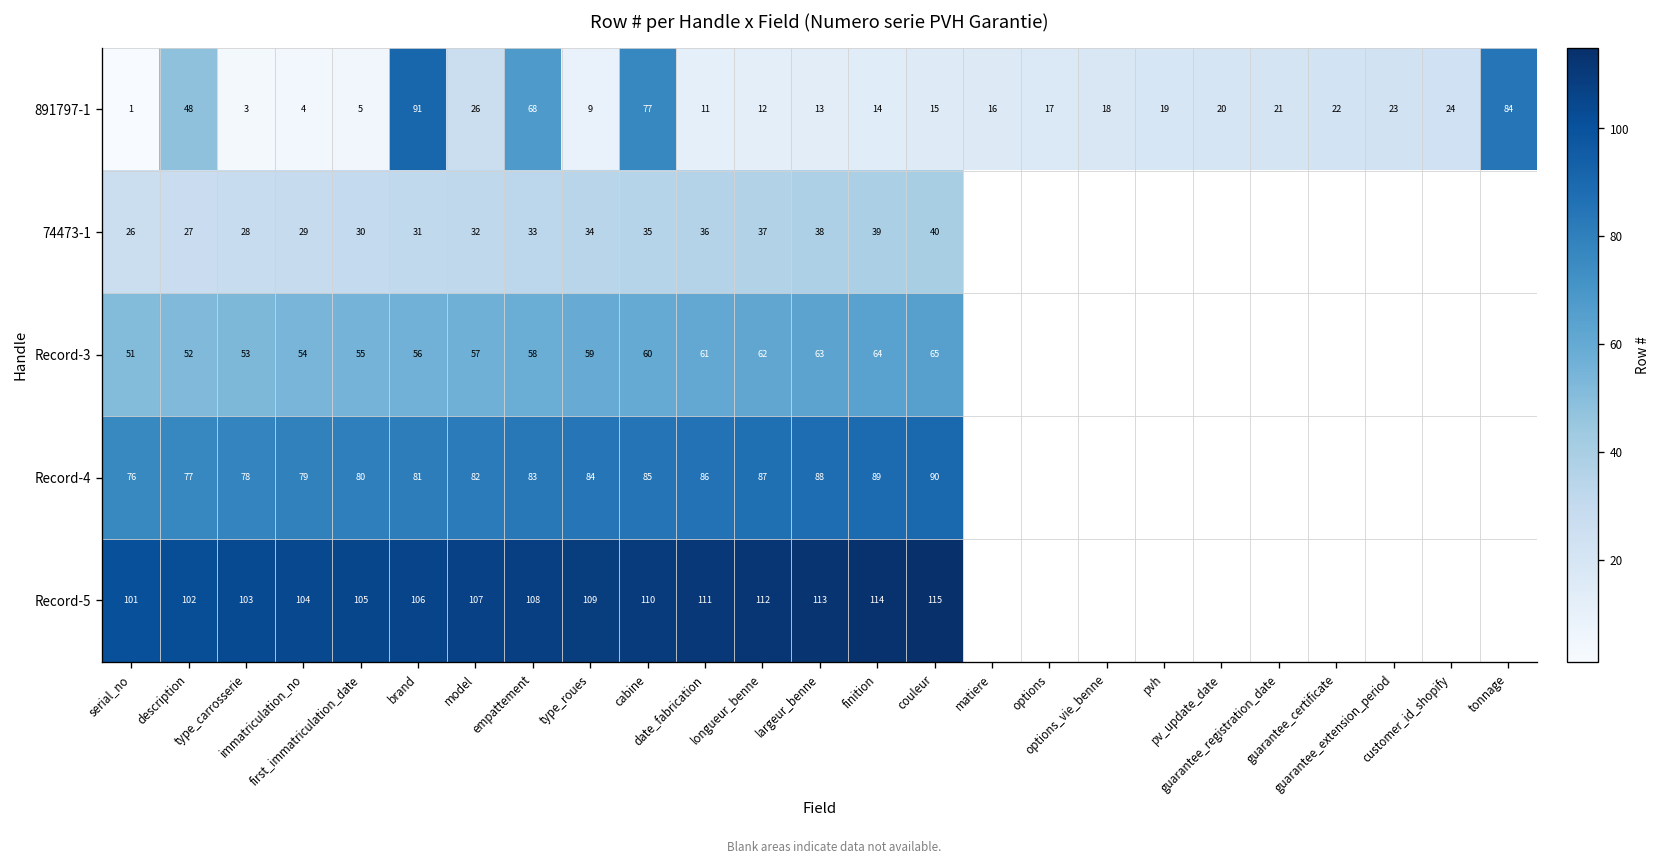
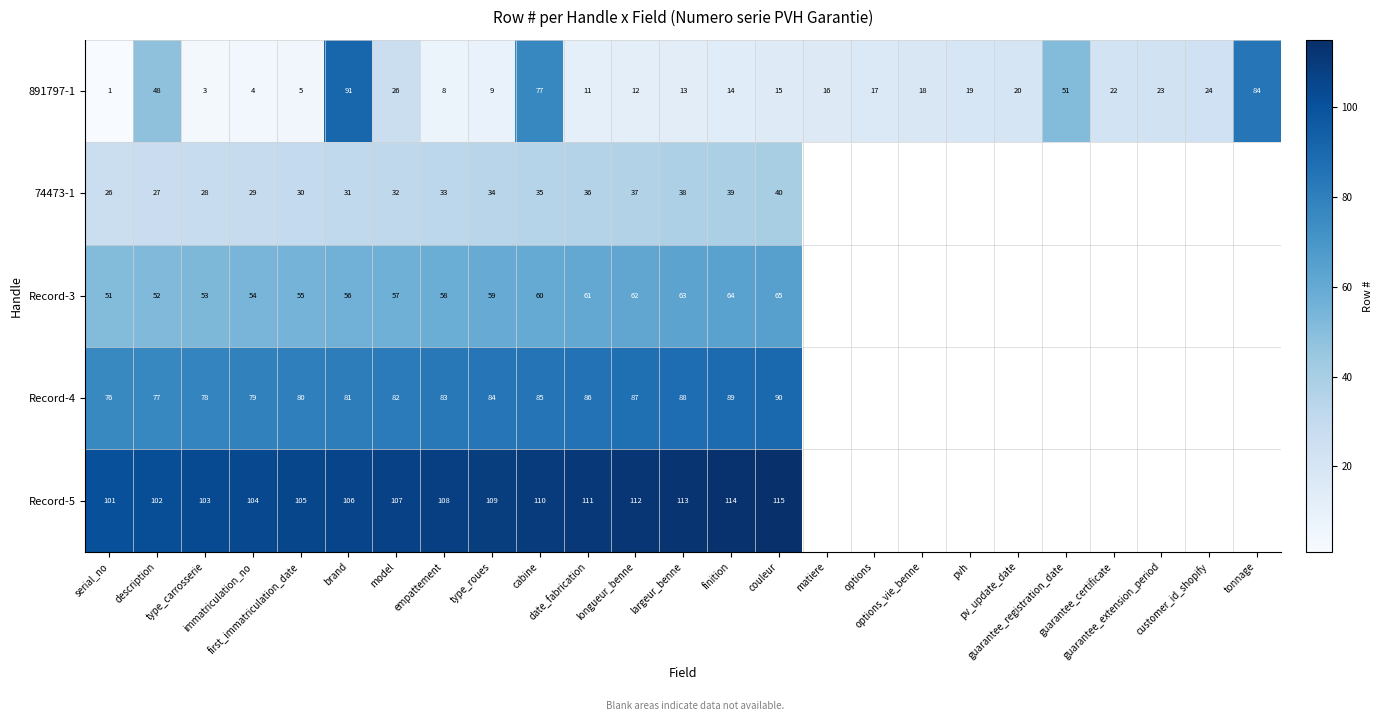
891797-1, empattement: 68 -> 8
891797-1, guarantee_registration_date: 21 -> 51
